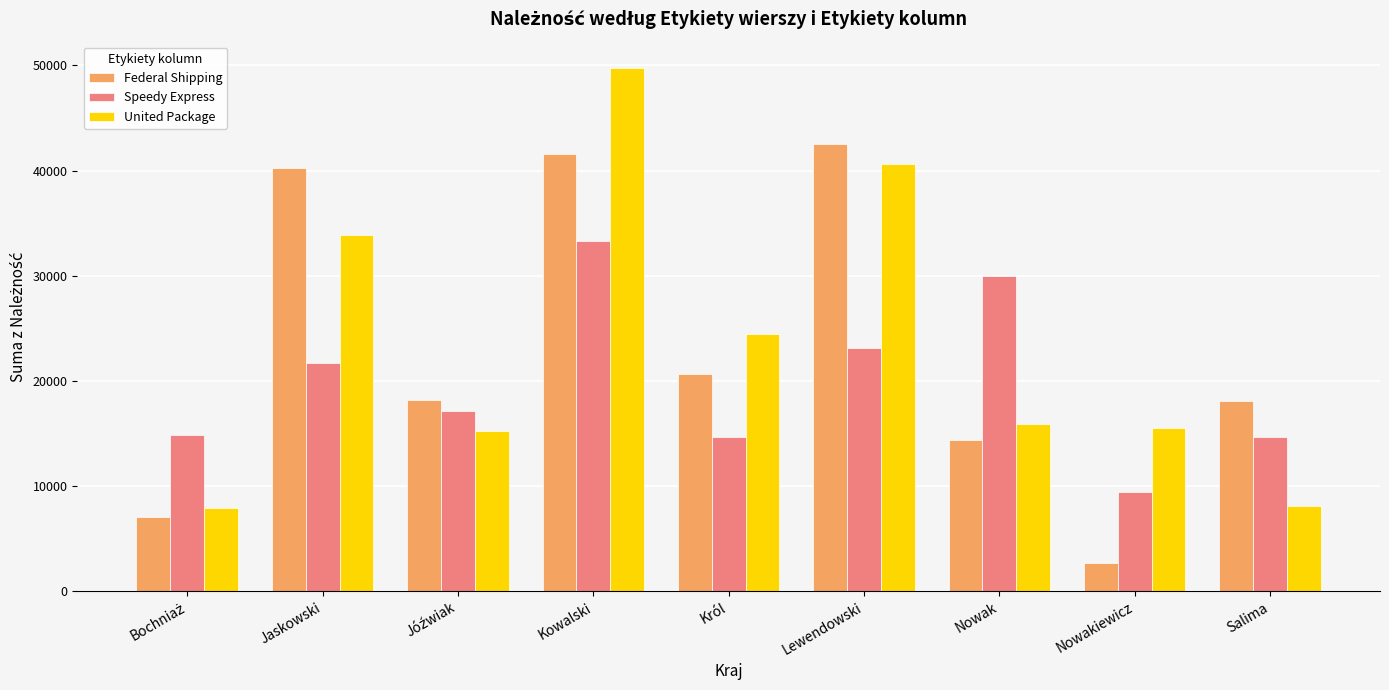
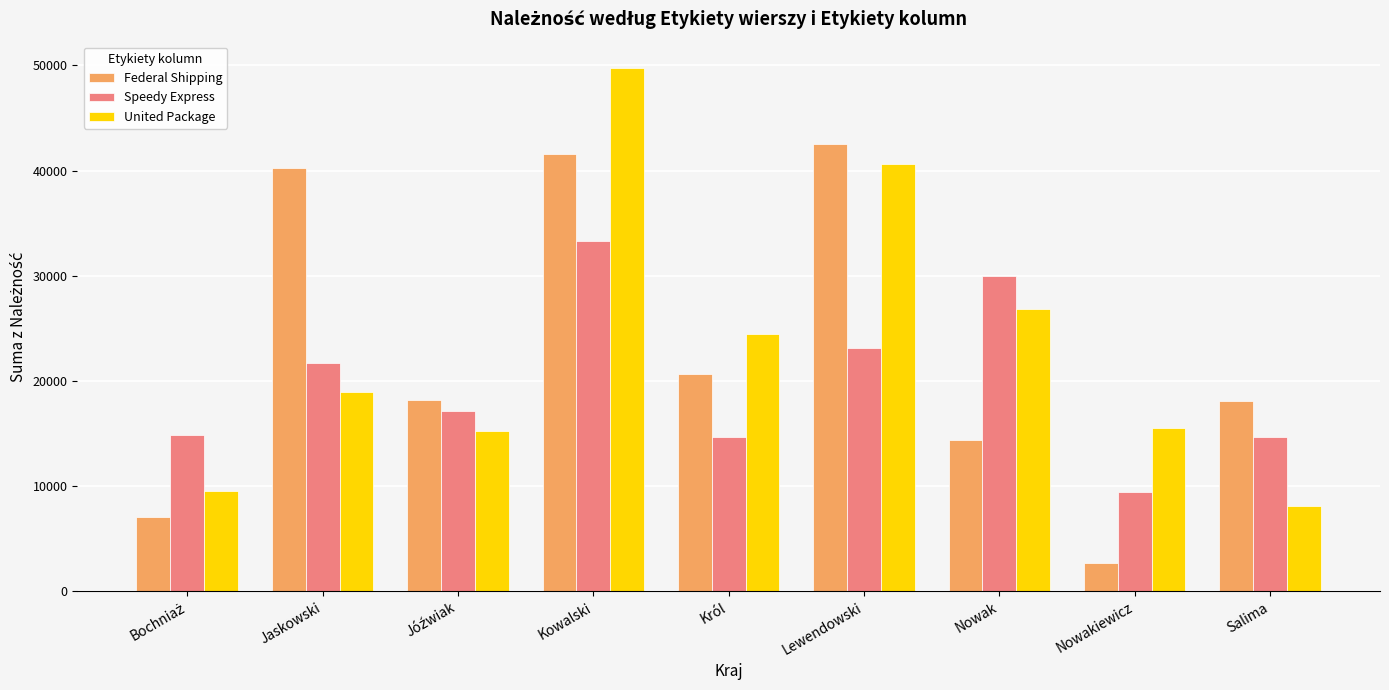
United Package, Bochniaż: 7900 -> 9500
United Package, Jaskowski: 33900 -> 19000
United Package, Nowak: 15900 -> 26800
